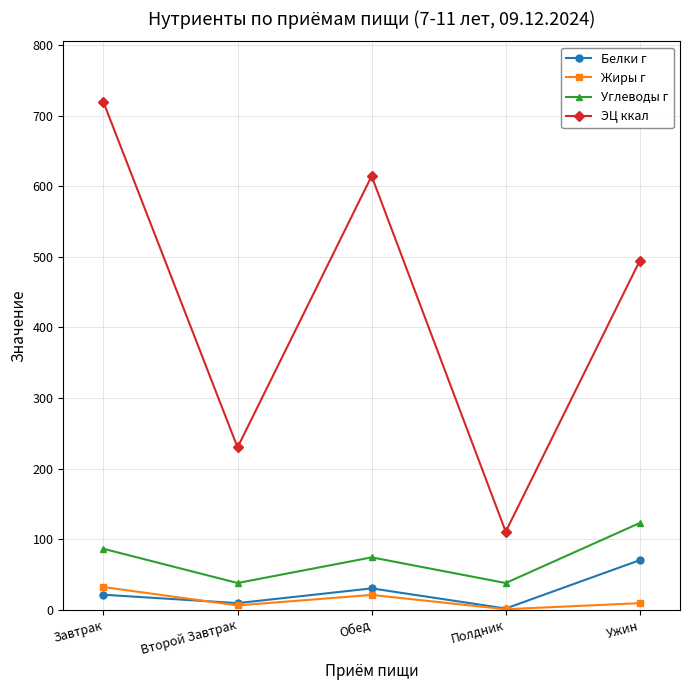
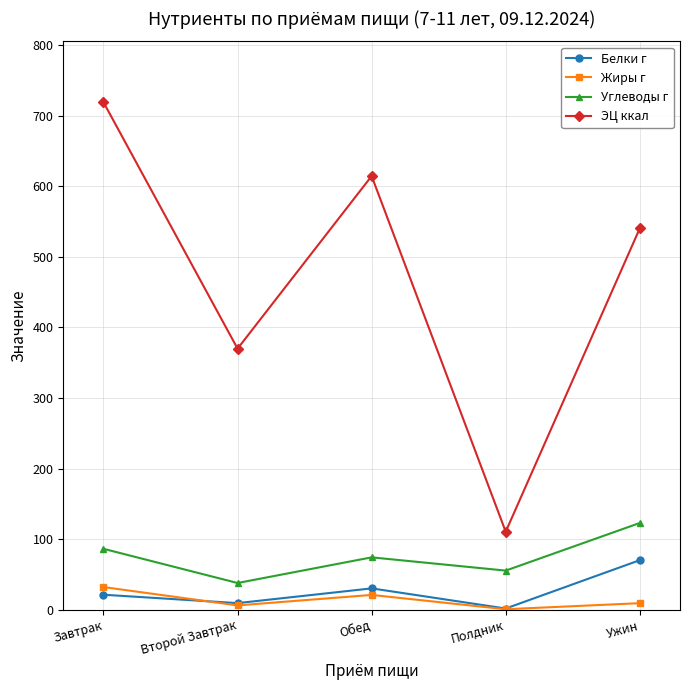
ЭЦ ккал, Второй Завтрак: 230 -> 370
Углеводы г, Полдник: 40 -> 60
ЭЦ ккал, Ужин: 490 -> 540
